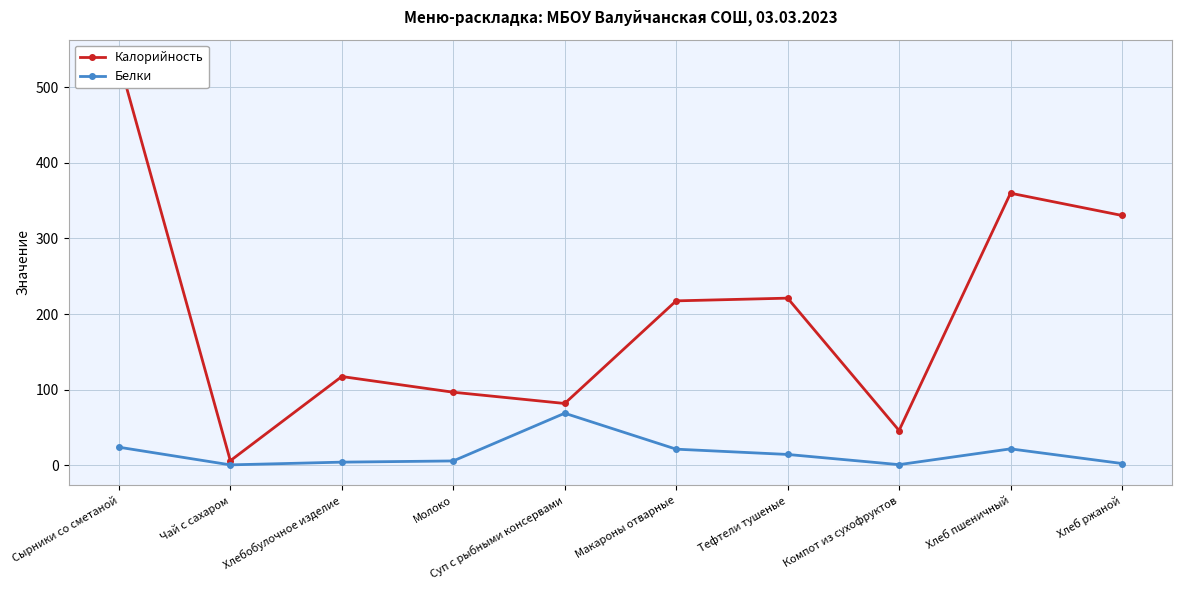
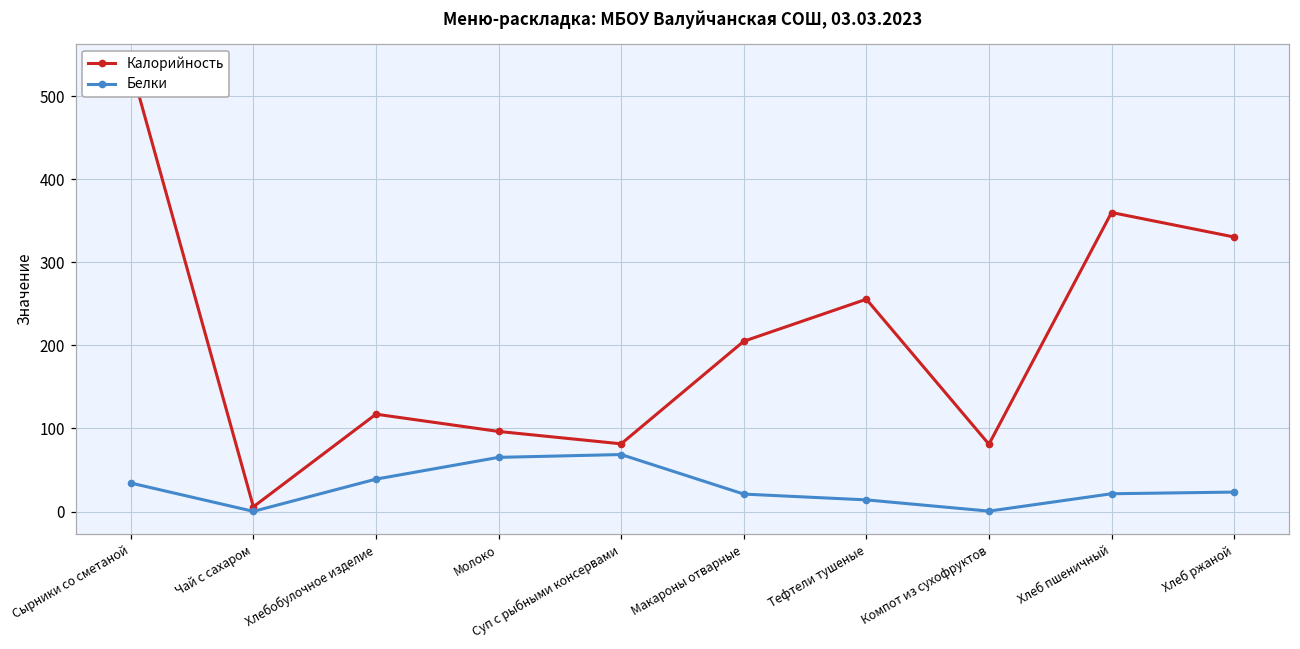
Белки, Сырники со сметаной: 20 -> 30
Белки, Хлебобулочное изделие: 0 -> 40
Белки, Молоко: 10 -> 70
Калорийность, Макароны отварные: 220 -> 210
Калорийность, Тефтели тушеные: 220 -> 260
Калорийность, Компот из сухофруктов: 50 -> 80
Белки, Хлеб ржаной: 0 -> 20
